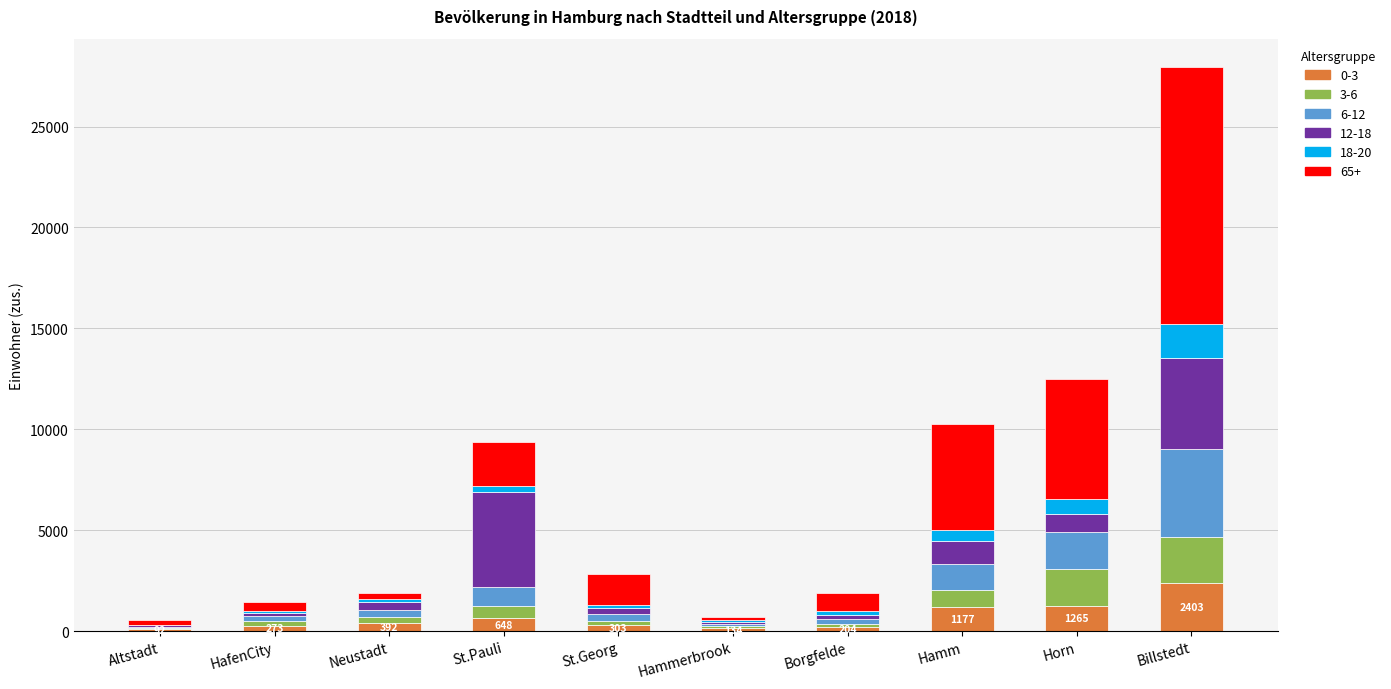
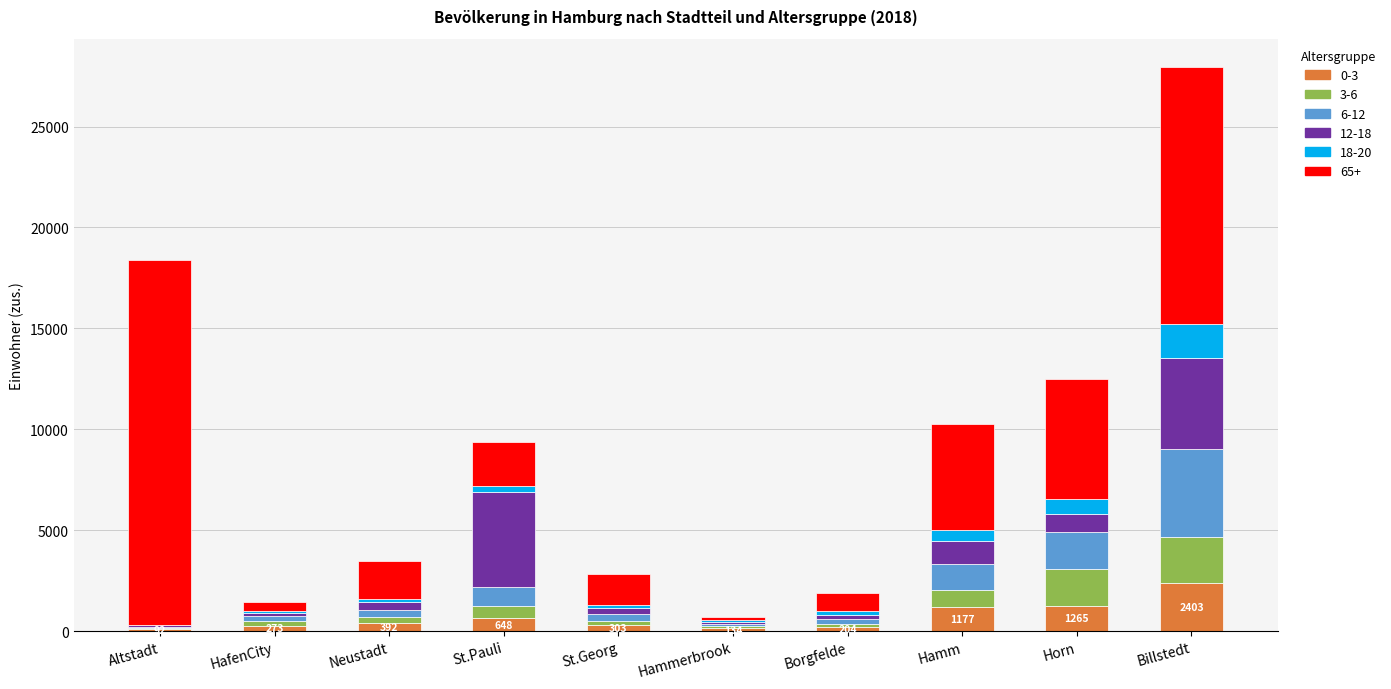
65+, Altstadt: 200 -> 18100
65+, Neustadt: 300 -> 1900
